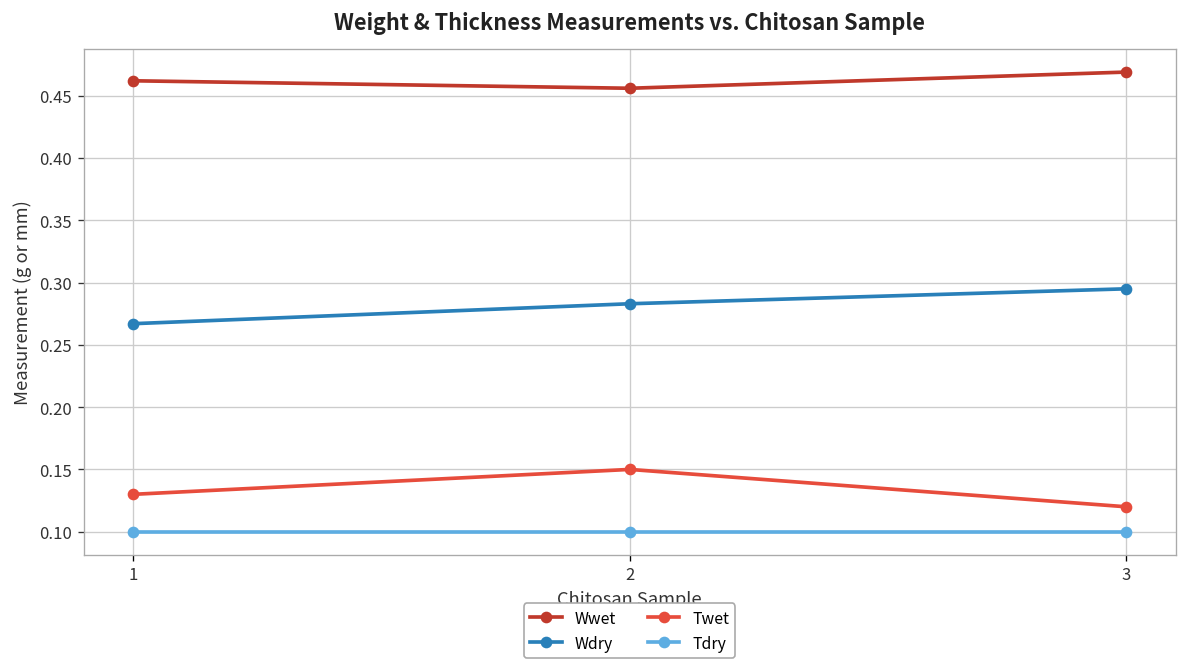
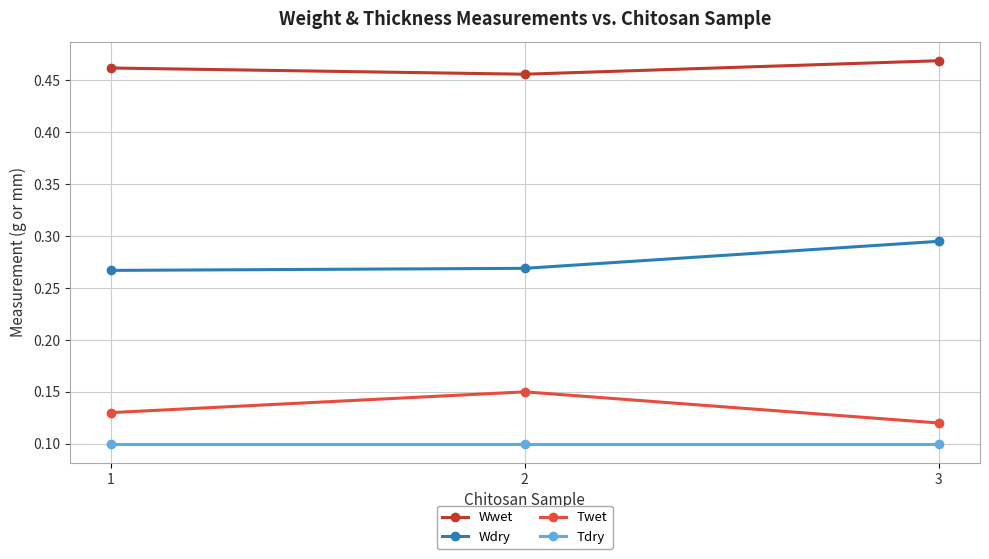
Wdry, 2: 0.283 -> 0.269
